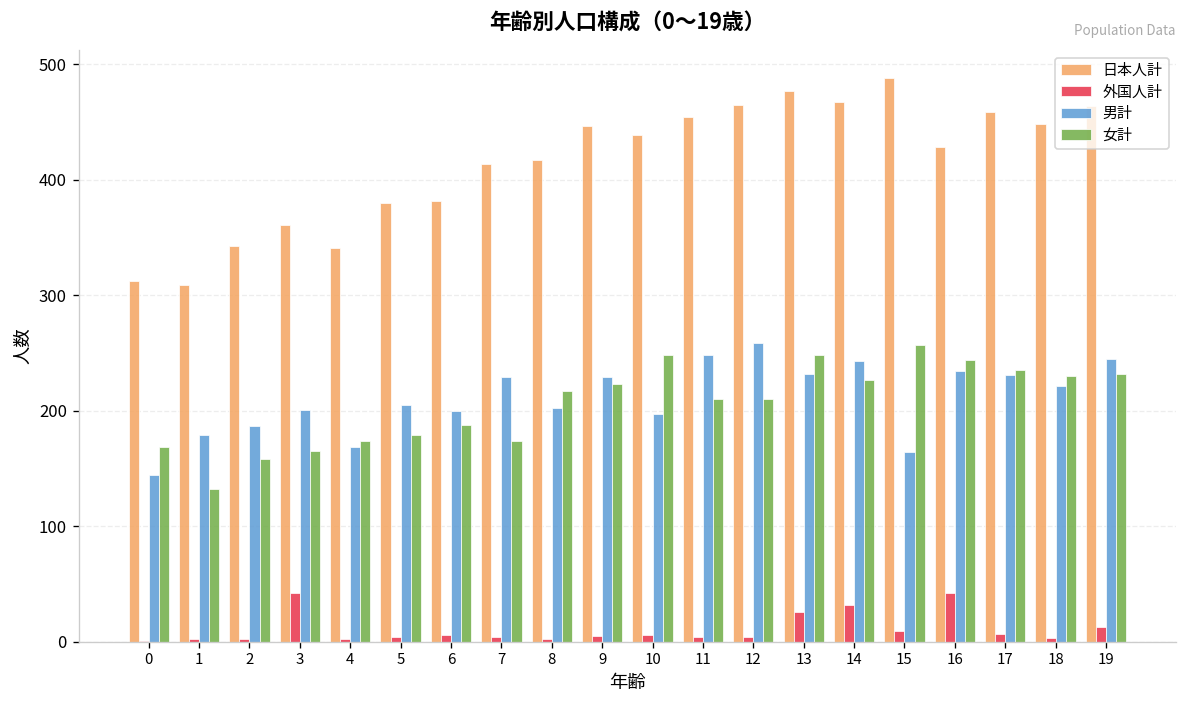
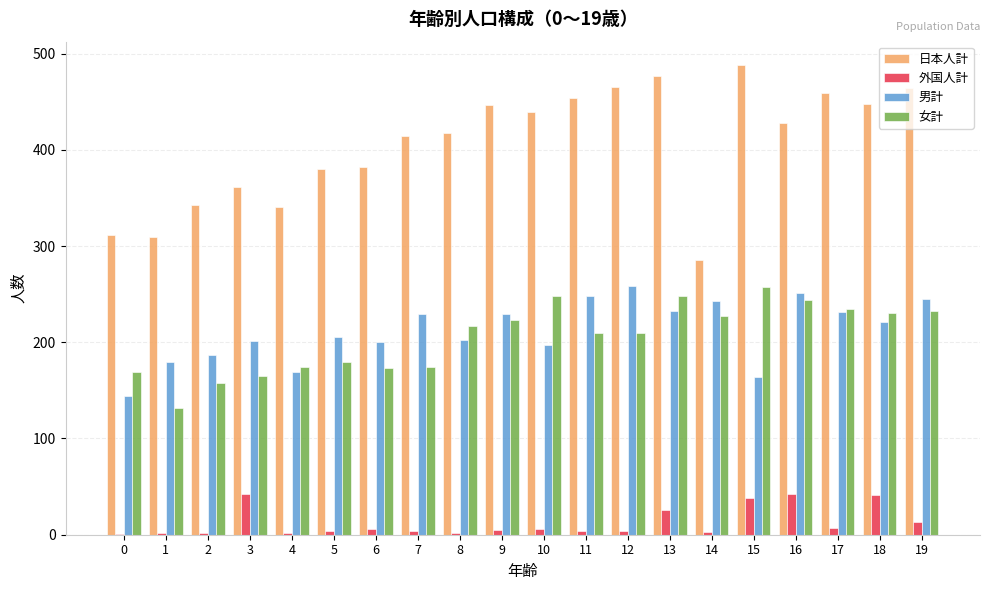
女計, 6: 190 -> 170
日本人計, 14: 470 -> 290
外国人計, 14: 30 -> 0
外国人計, 15: 10 -> 40
男計, 16: 230 -> 250
外国人計, 18: 0 -> 40
